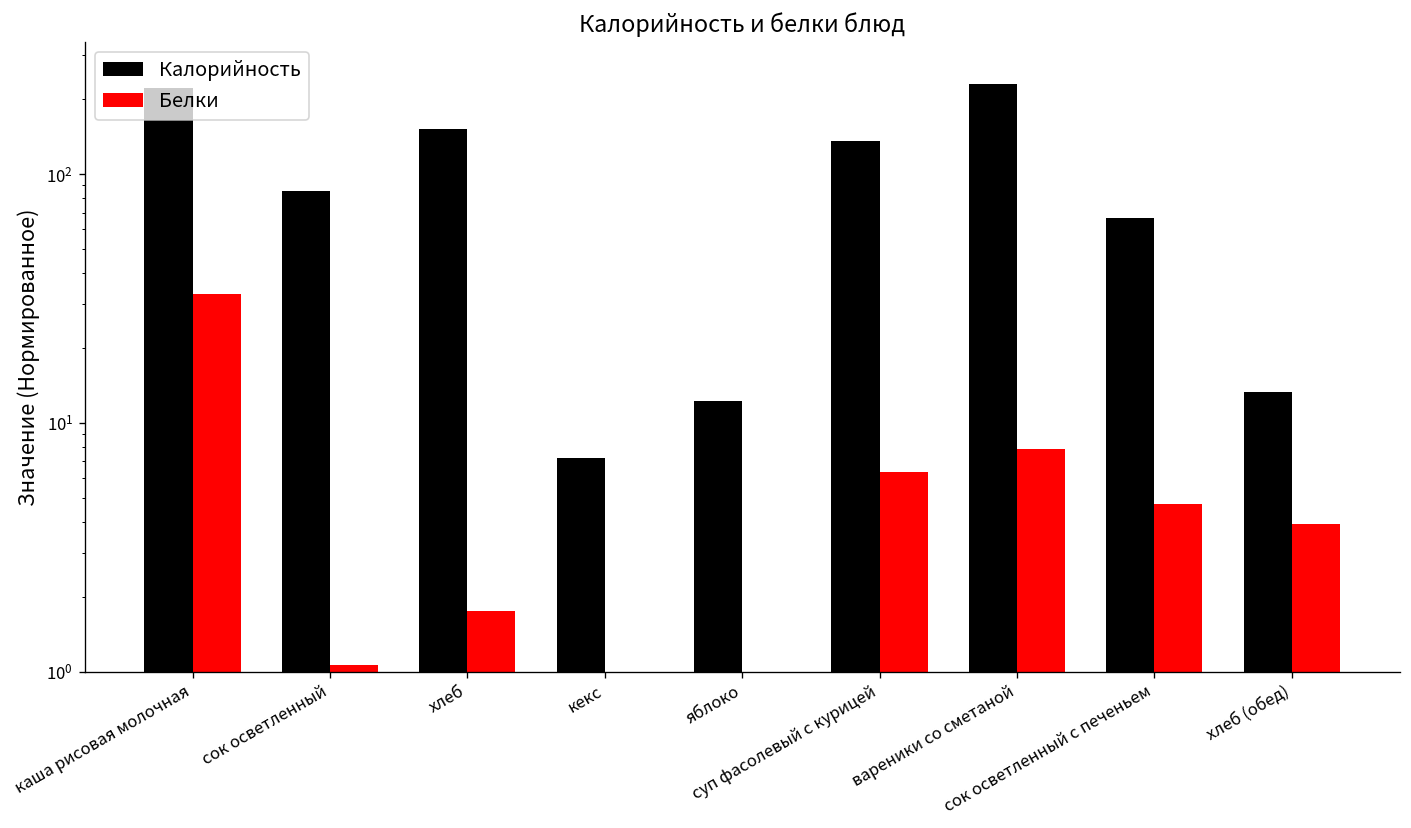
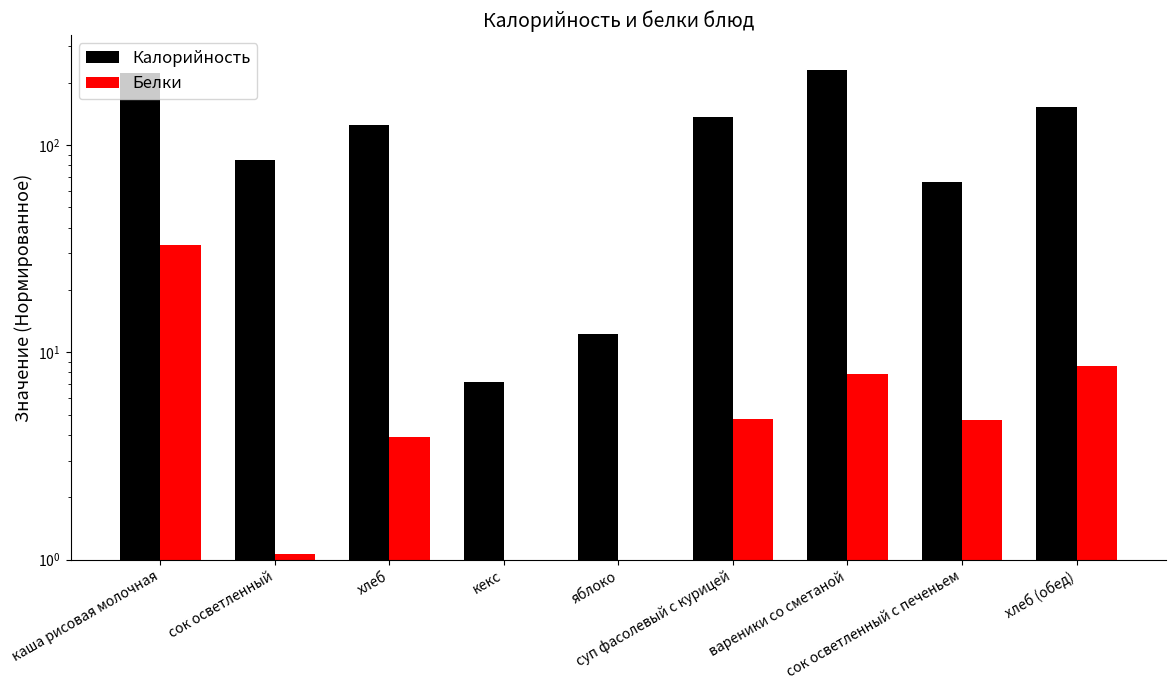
Калорийность, хлеб: 150 -> 130
Белки, хлеб: 1.8 -> 3.9
Белки, суп фасолевый с курицей: 6.3 -> 4.8
Калорийность, хлеб (обед): 13 -> 150
Белки, хлеб (обед): 3.9 -> 8.6
